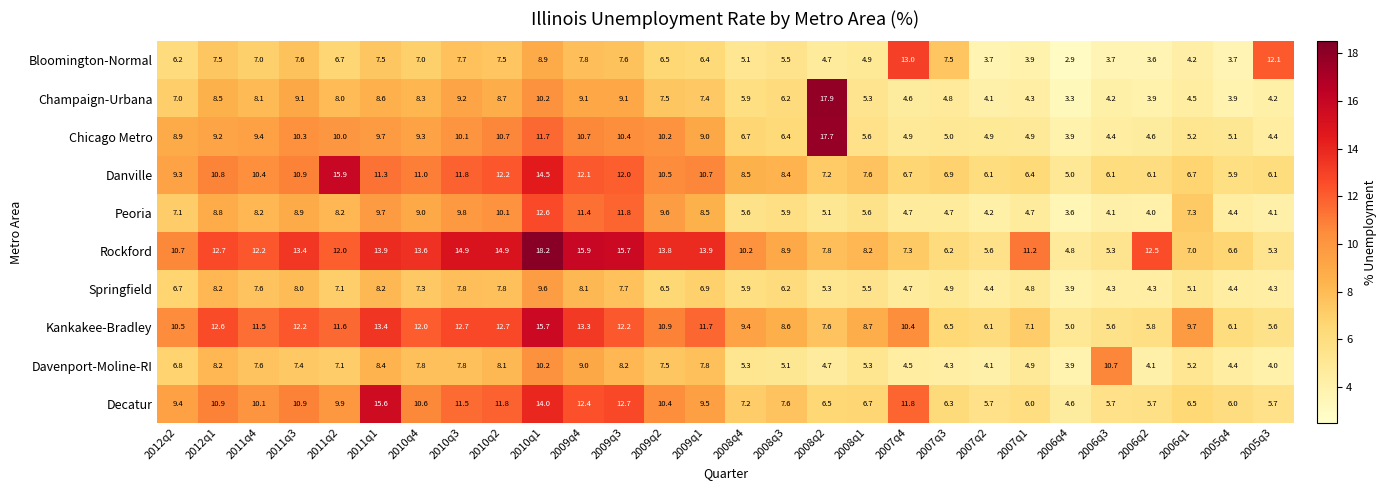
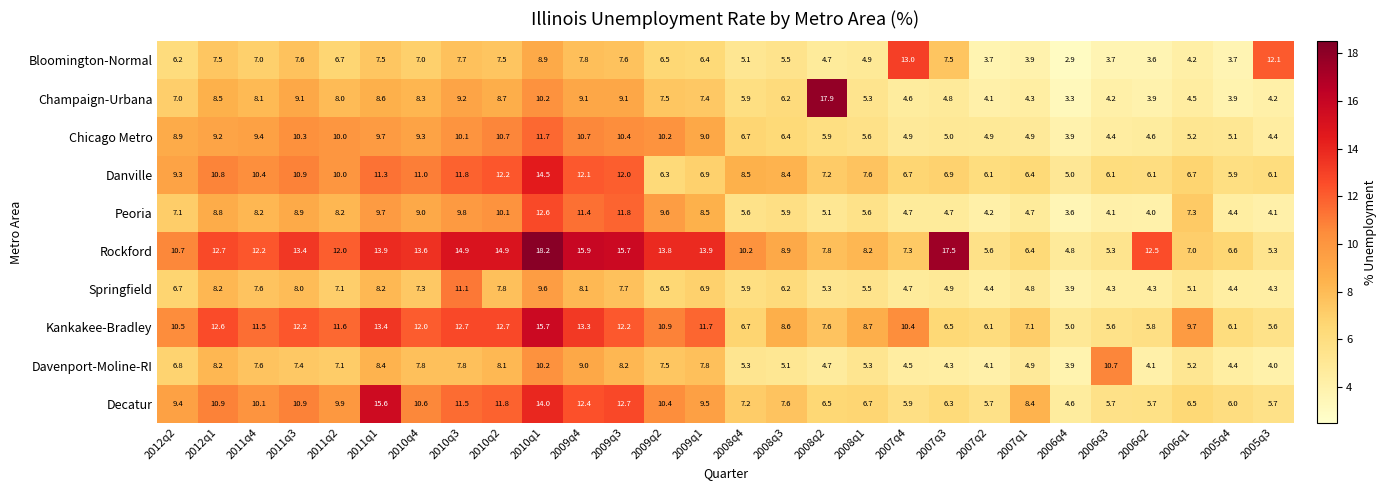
Chicago Metro, 2008q2: 17.7 -> 5.9
Danville, 2011q2: 15.9 -> 10.0
Danville, 2009q2: 10.5 -> 6.3
Danville, 2009q1: 10.7 -> 6.9
Rockford, 2007q3: 6.2 -> 17.5
Rockford, 2007q1: 11.2 -> 6.4
Springfield, 2010q3: 7.8 -> 11.1
Kankakee-Bradley, 2008q4: 9.4 -> 6.7
Decatur, 2007q4: 11.8 -> 5.9
Decatur, 2007q1: 6.0 -> 8.4
